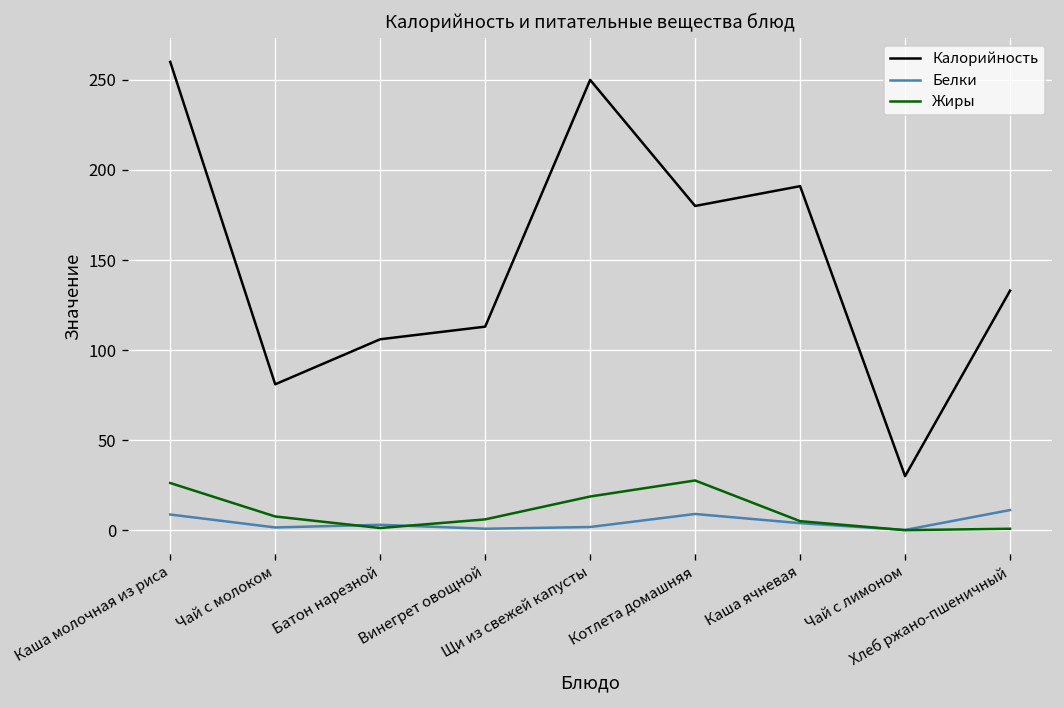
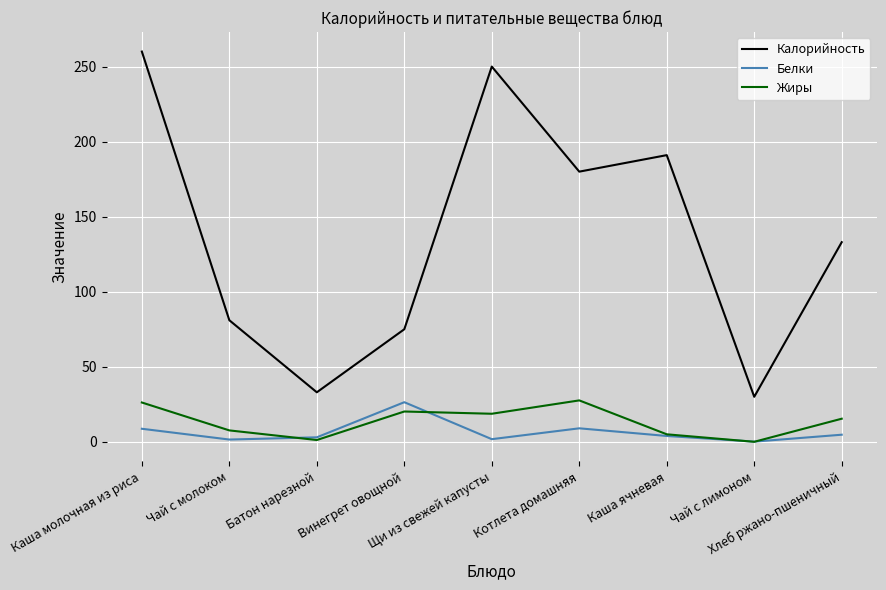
Калорийность, Батон нарезной: 106 -> 33
Калорийность, Винегрет овощной: 113 -> 75
Белки, Винегрет овощной: 1 -> 26
Жиры, Винегрет овощной: 6 -> 20
Белки, Хлеб ржано-пшеничный: 11 -> 5
Жиры, Хлеб ржано-пшеничный: 1 -> 15
